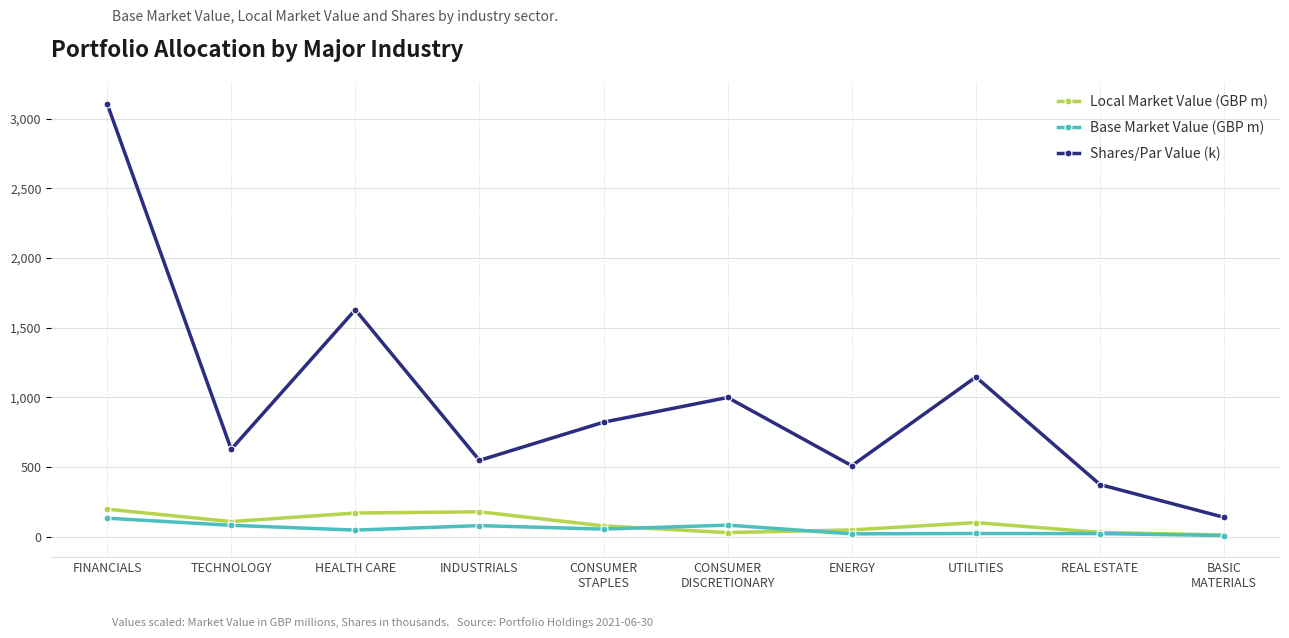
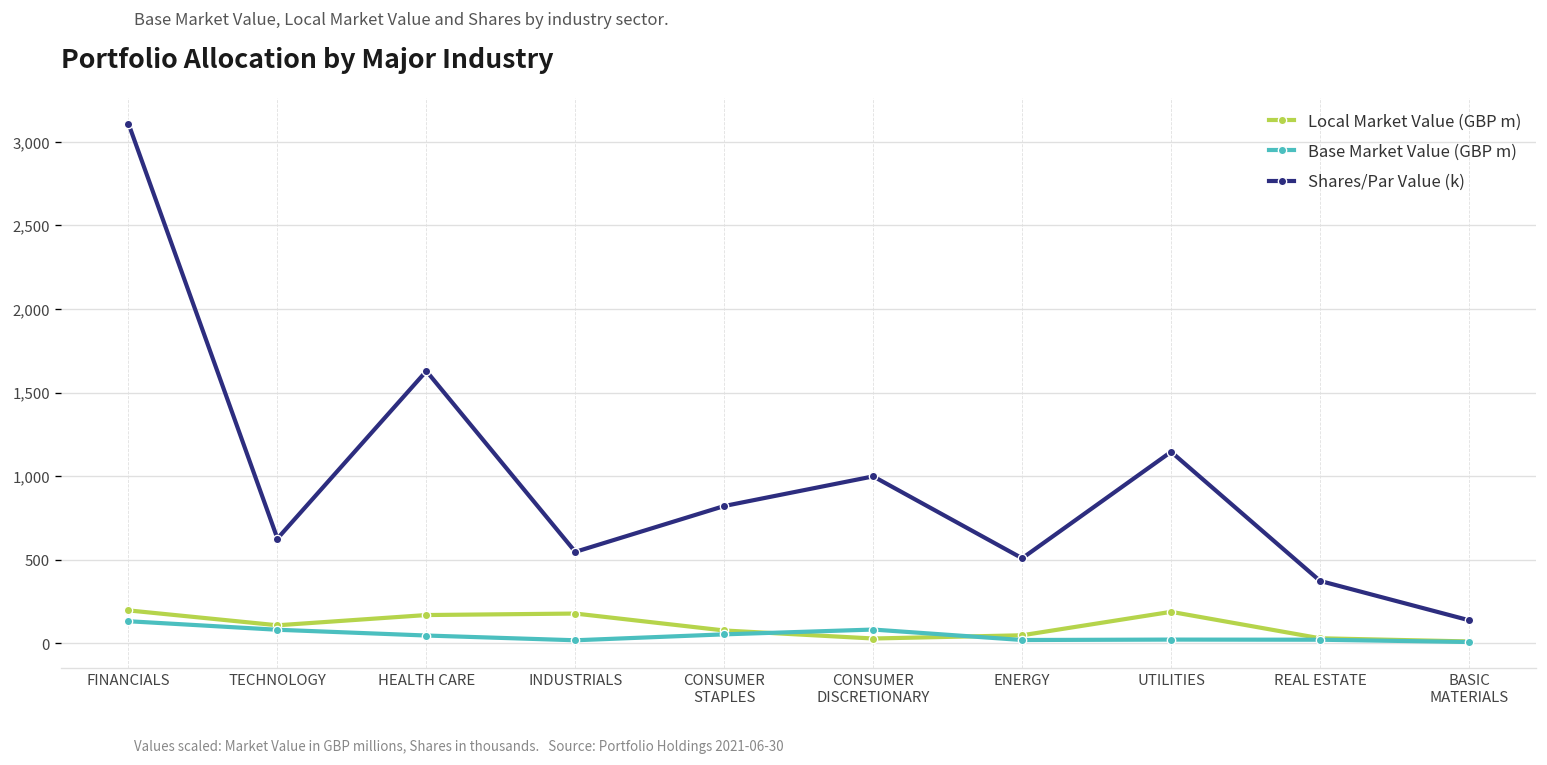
Base Market Value (GBP m), INDUSTRIALS: 80 -> 20
Local Market Value (GBP m), UTILITIES: 100 -> 190
